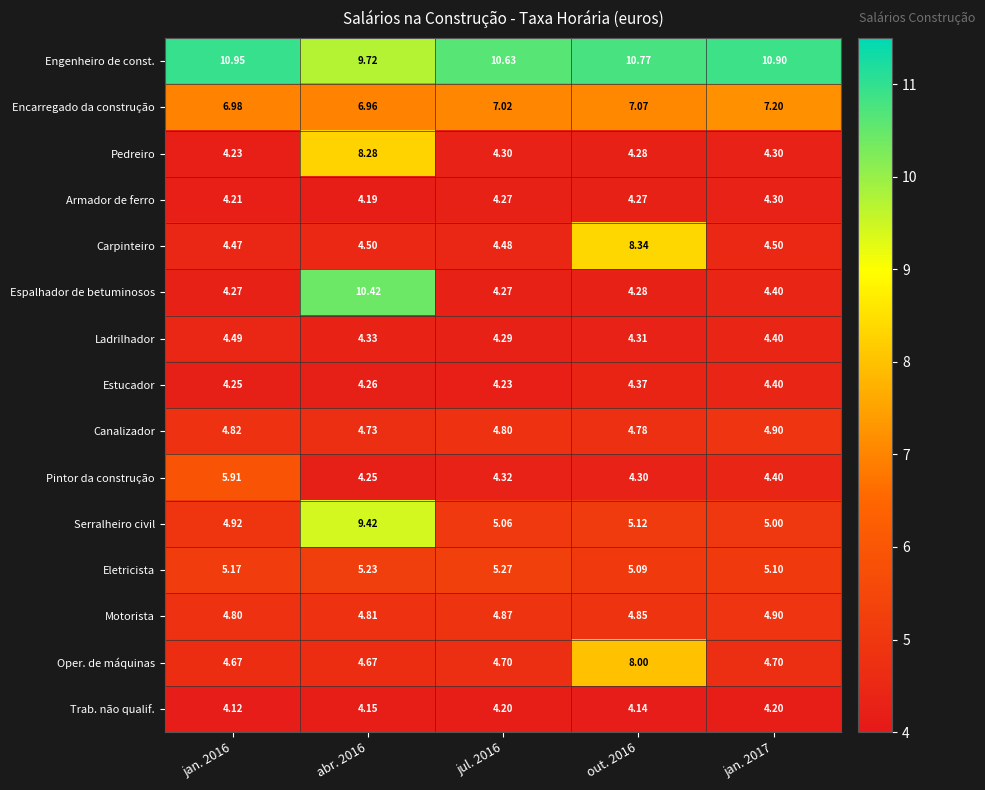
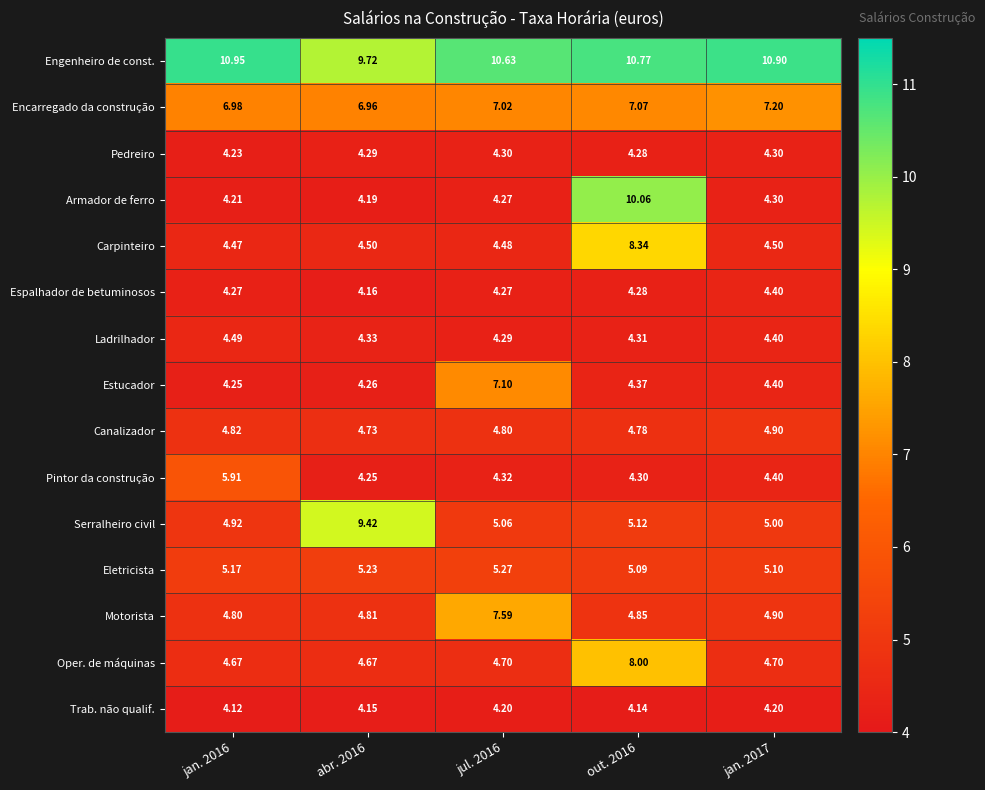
Pedreiro, abr. 2016: 8.28 -> 4.29
Armador de ferro, out. 2016: 4.27 -> 10.06
Espalhador de betuminosos, abr. 2016: 10.42 -> 4.16
Estucador, jul. 2016: 4.23 -> 7.10
Motorista, jul. 2016: 4.87 -> 7.59
